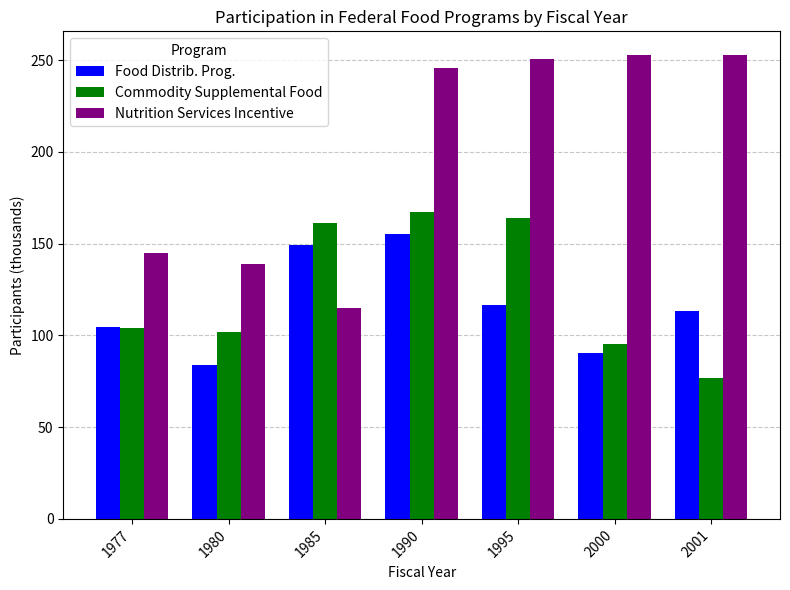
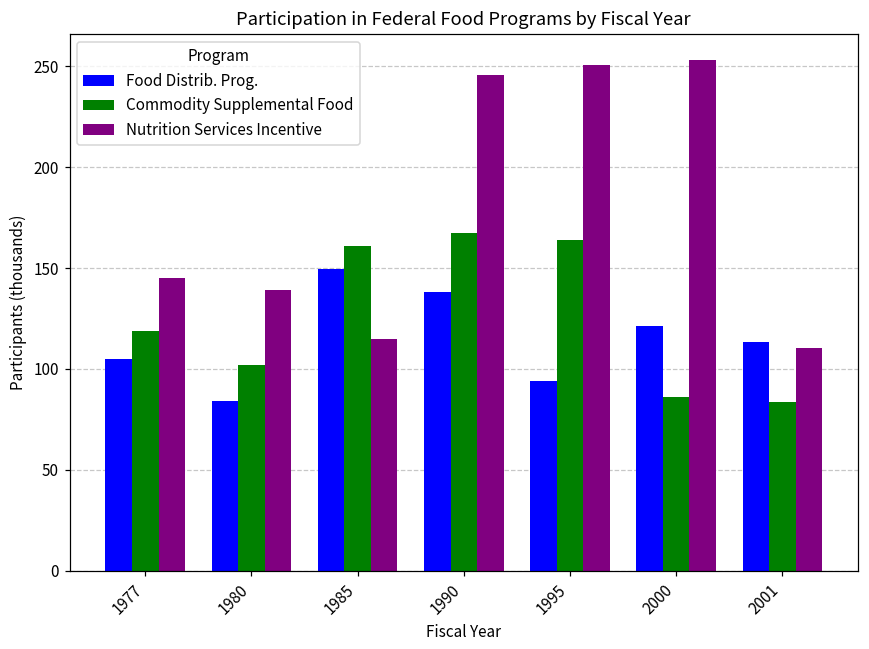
Commodity Supplemental Food, 1977: 104 -> 119
Food Distrib. Prog., 1990: 155 -> 138
Food Distrib. Prog., 1995: 117 -> 94
Food Distrib. Prog., 2000: 91 -> 122
Commodity Supplemental Food, 2000: 95 -> 86
Commodity Supplemental Food, 2001: 77 -> 84
Nutrition Services Incentive, 2001: 253 -> 111
